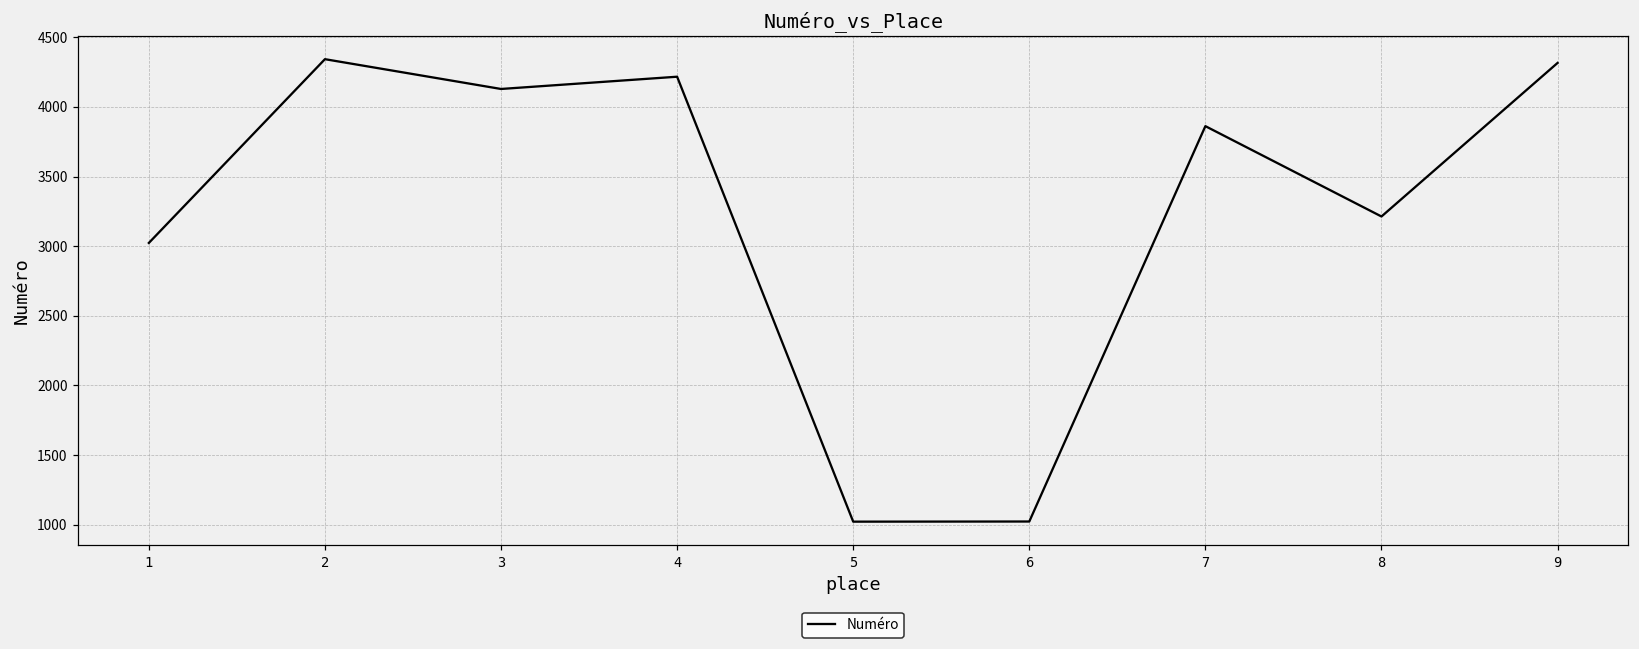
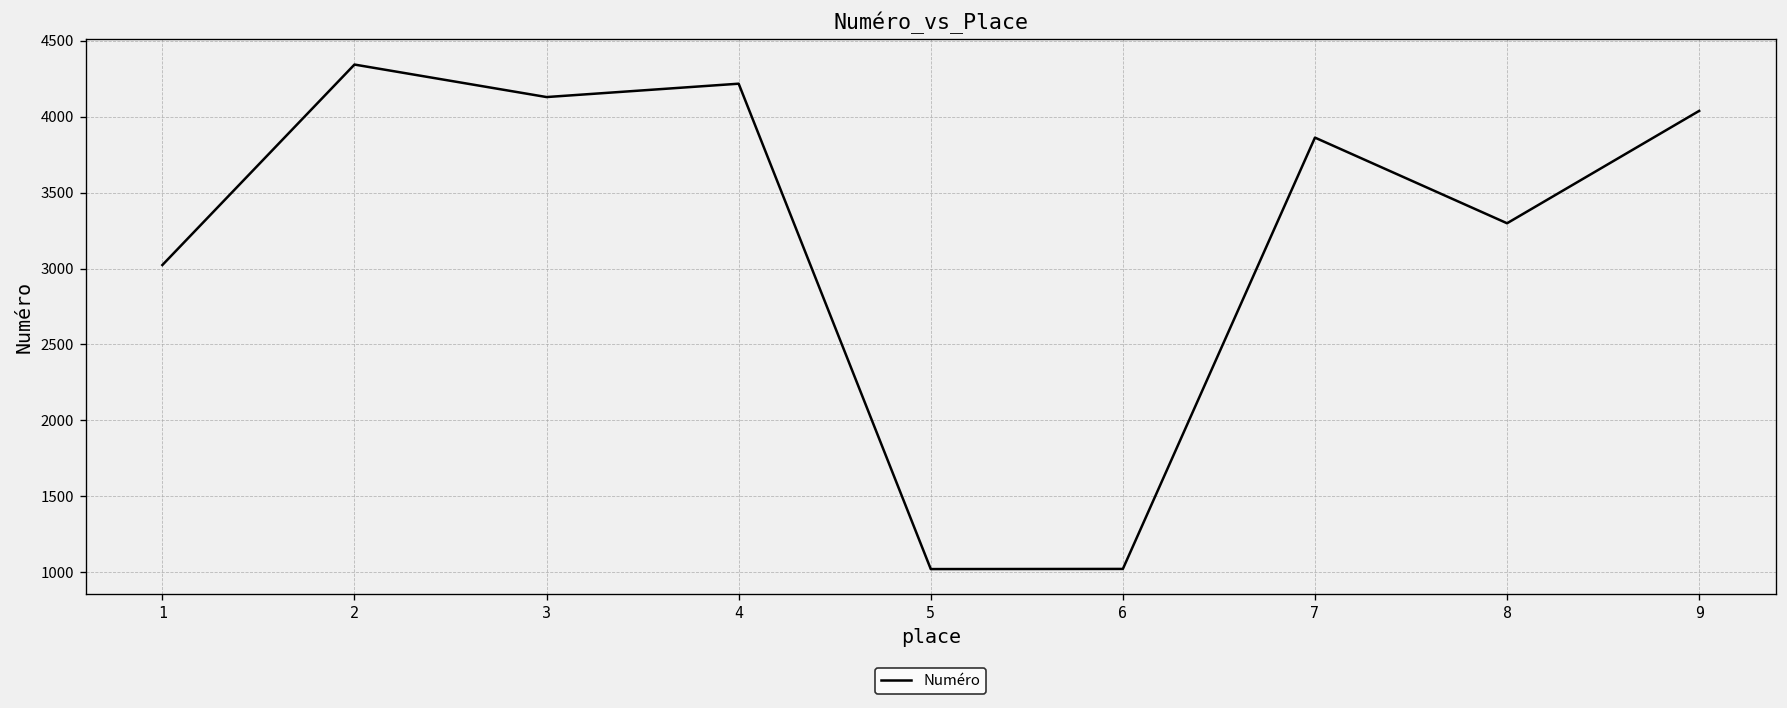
8: 3210 -> 3300
9: 4320 -> 4040
